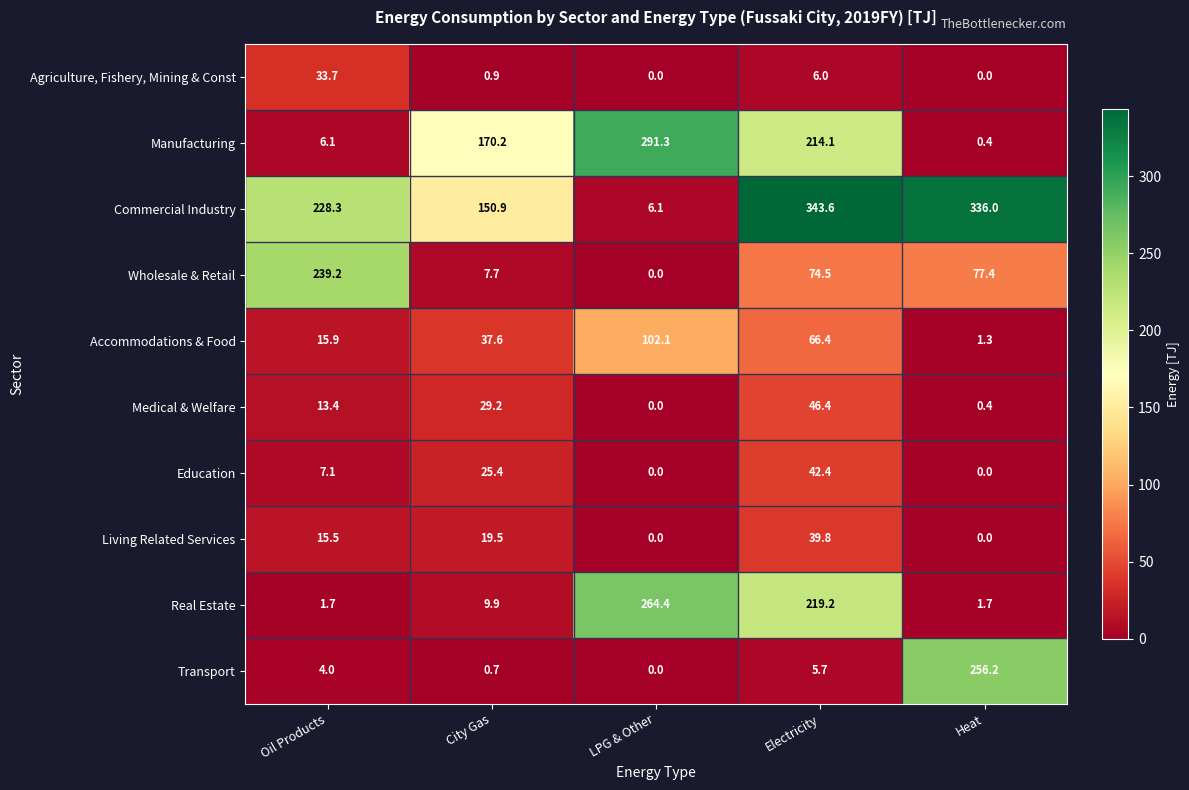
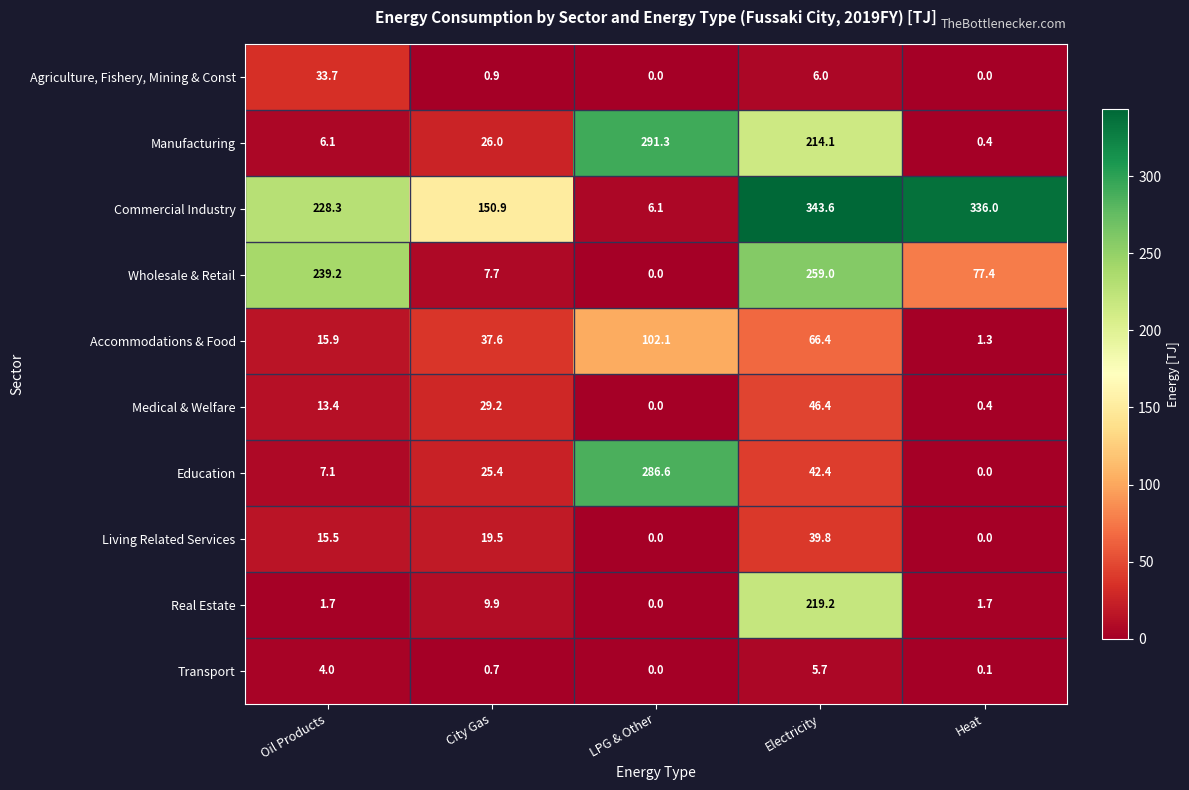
Manufacturing, City Gas: 170.2 -> 26.0
Wholesale & Retail, Electricity: 74.5 -> 259.0
Education, LPG & Other: 0.0 -> 286.6
Real Estate, LPG & Other: 264.4 -> 0.0
Transport, Heat: 256.2 -> 0.1
